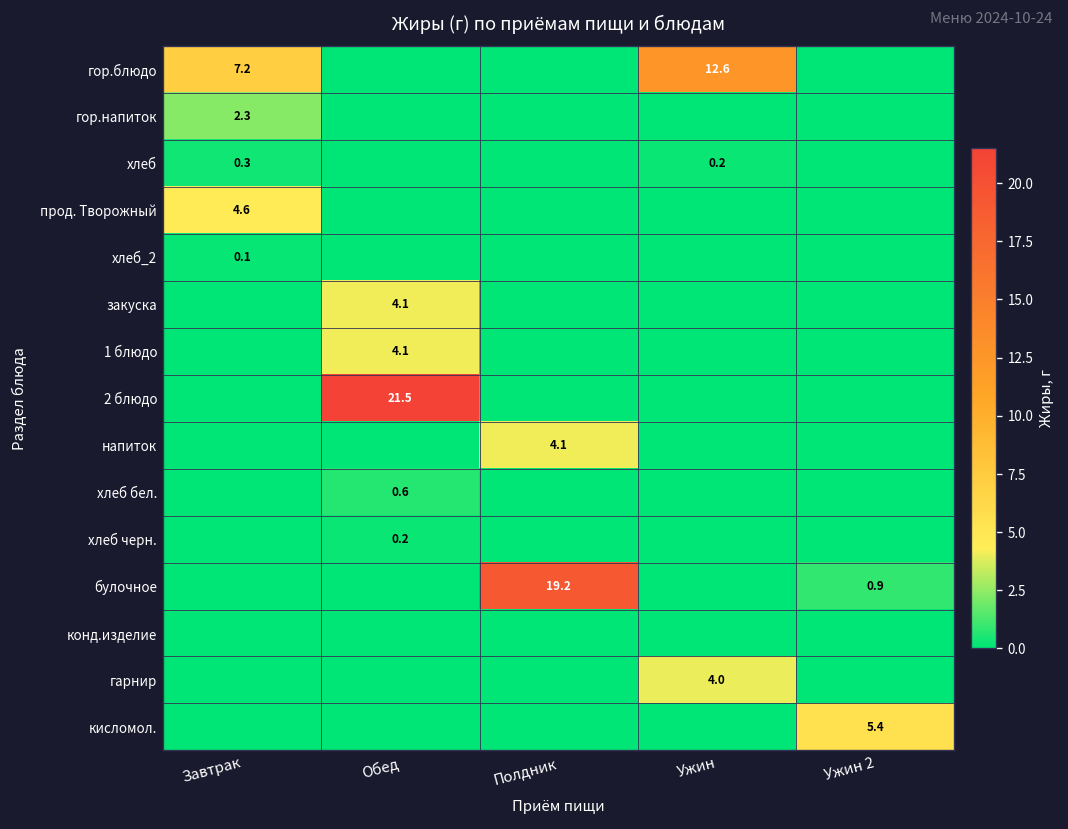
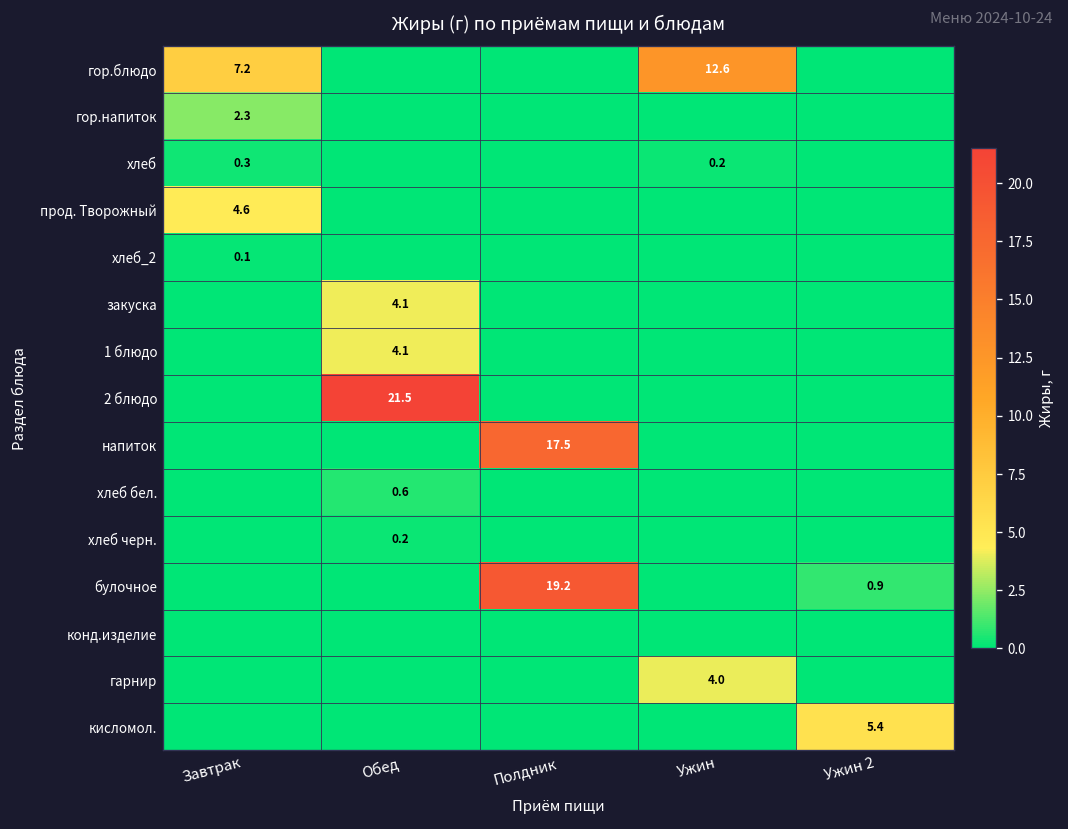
напиток, Полдник: 4.1 -> 17.5
